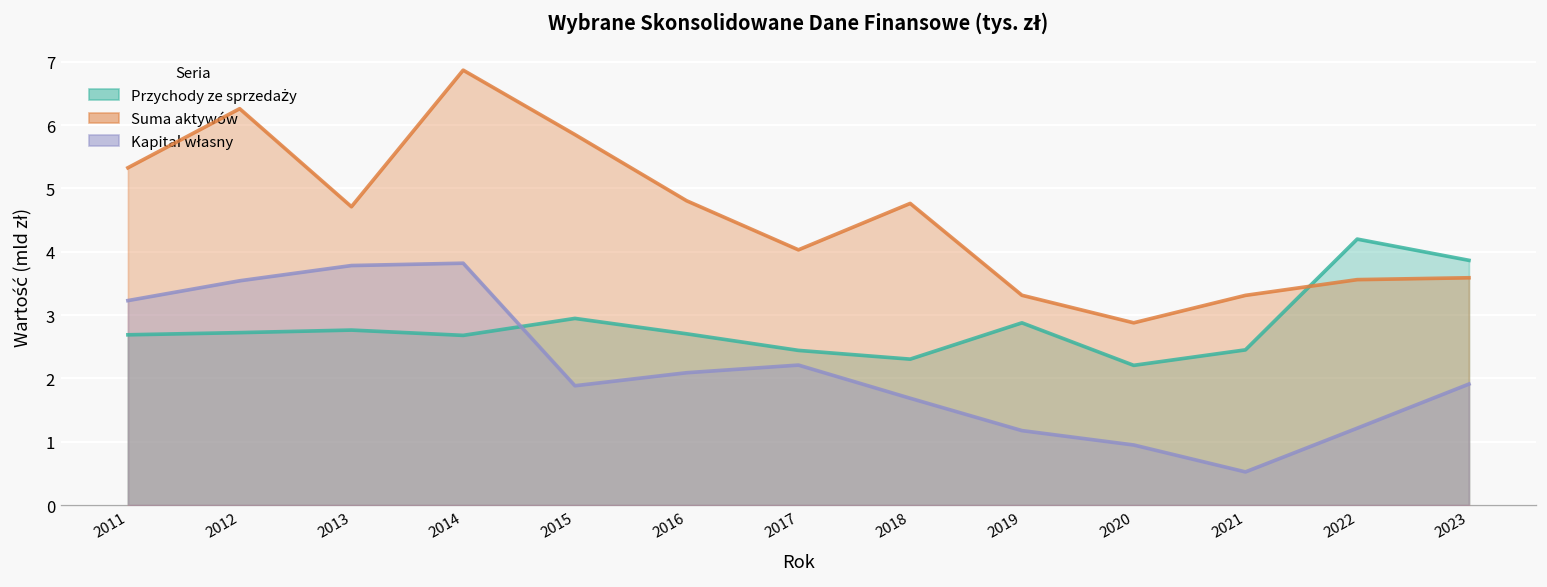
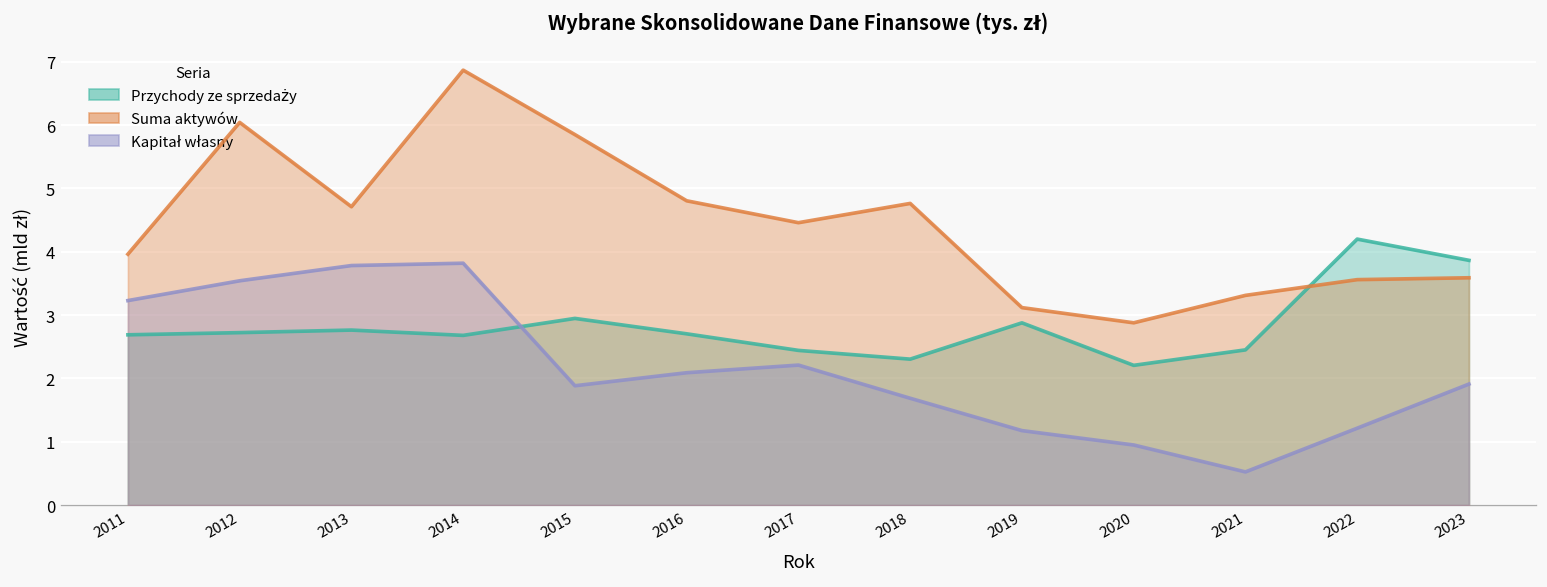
Suma aktywów, 2011: 5.3 -> 4.0
Suma aktywów, 2012: 6.3 -> 6.0
Suma aktywów, 2017: 4.0 -> 4.5
Suma aktywów, 2019: 3.3 -> 3.1
